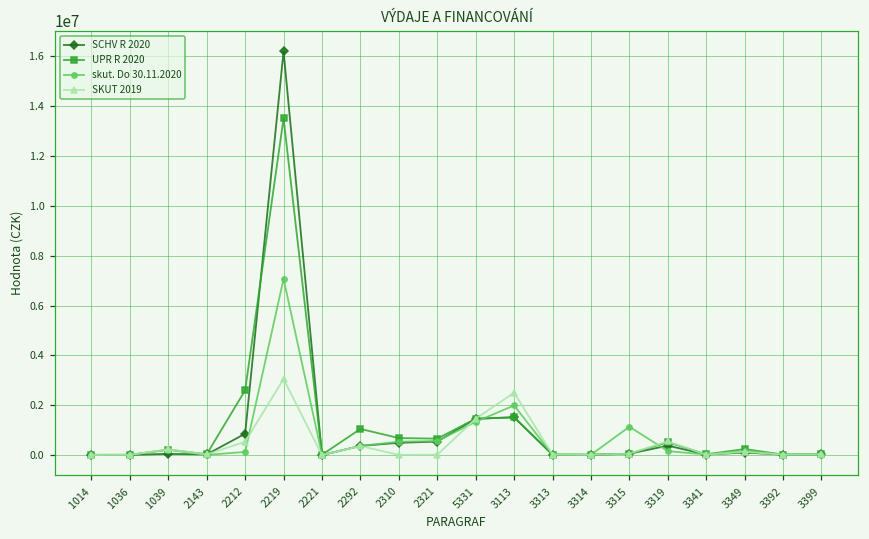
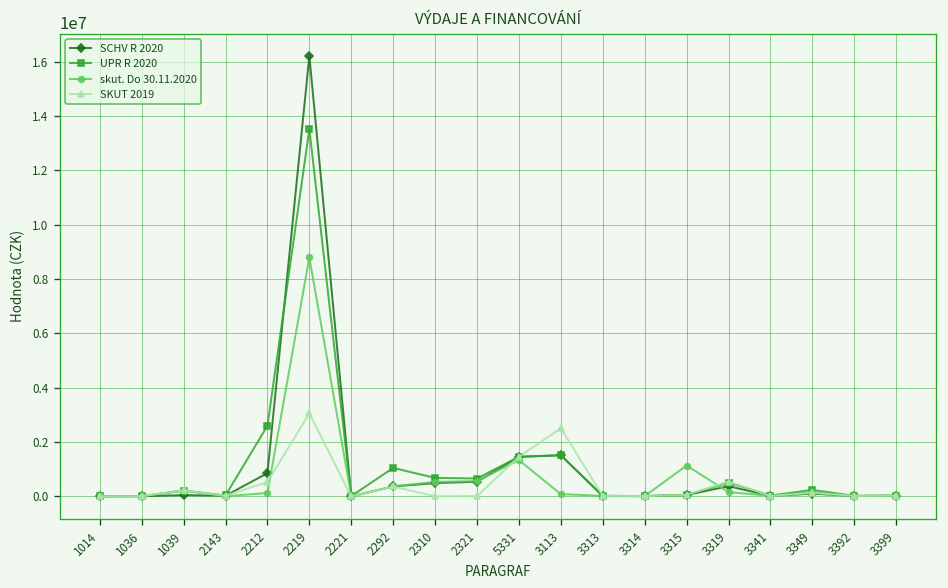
skut. Do 30.11.2020, 2219: 7100000 -> 8800000
skut. Do 30.11.2020, 3113: 2000000 -> 100000
